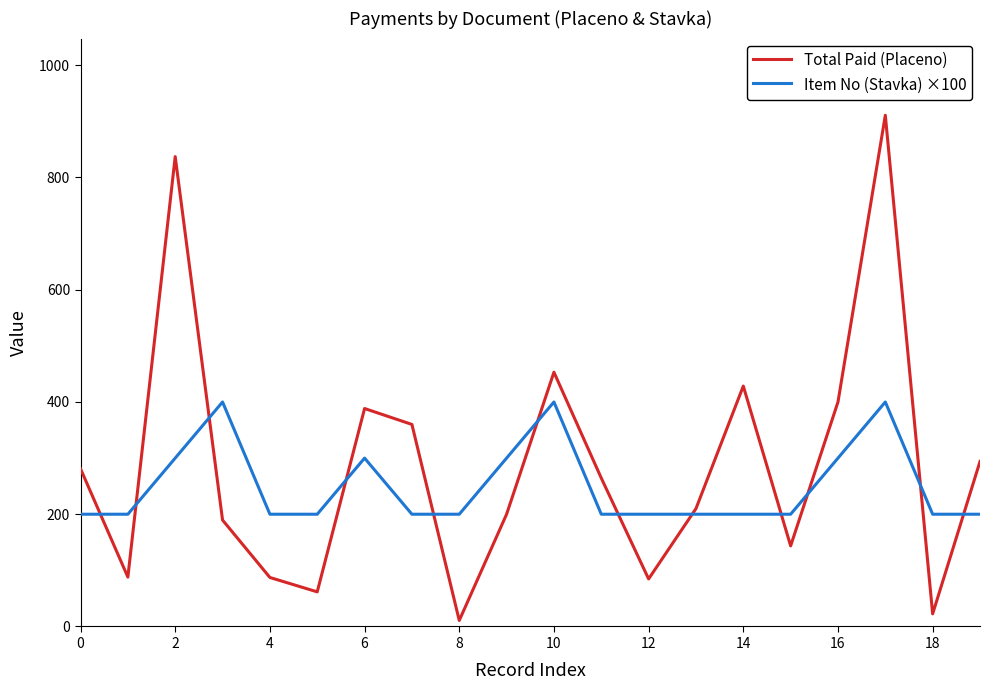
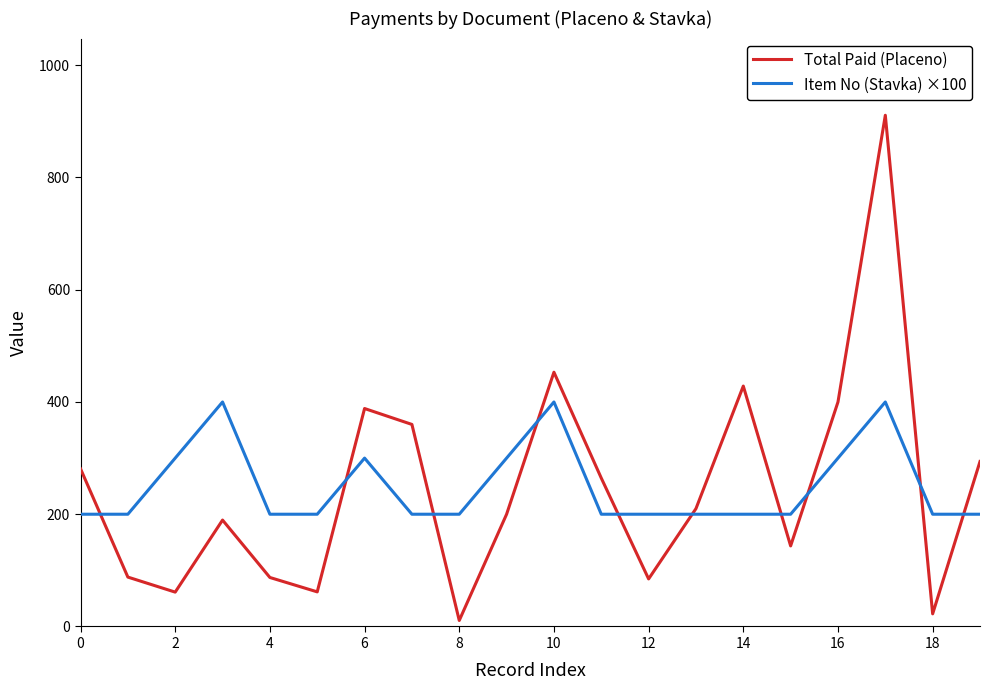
Total Paid (Placeno), 2: 840 -> 60
